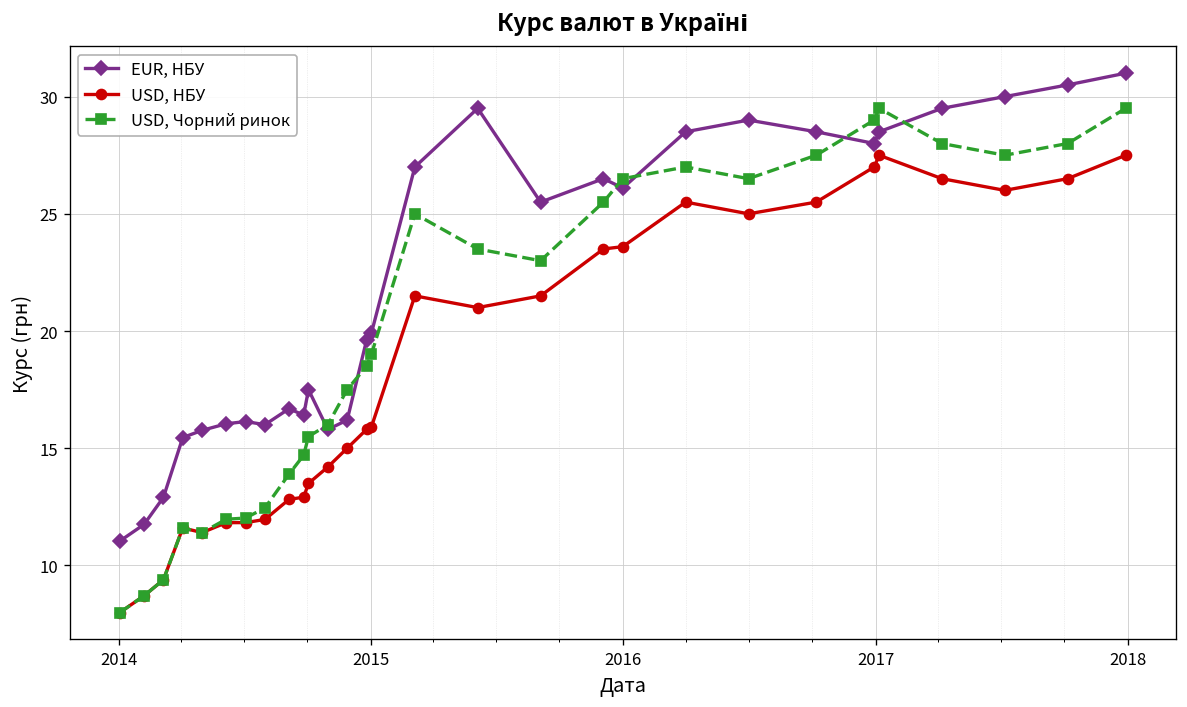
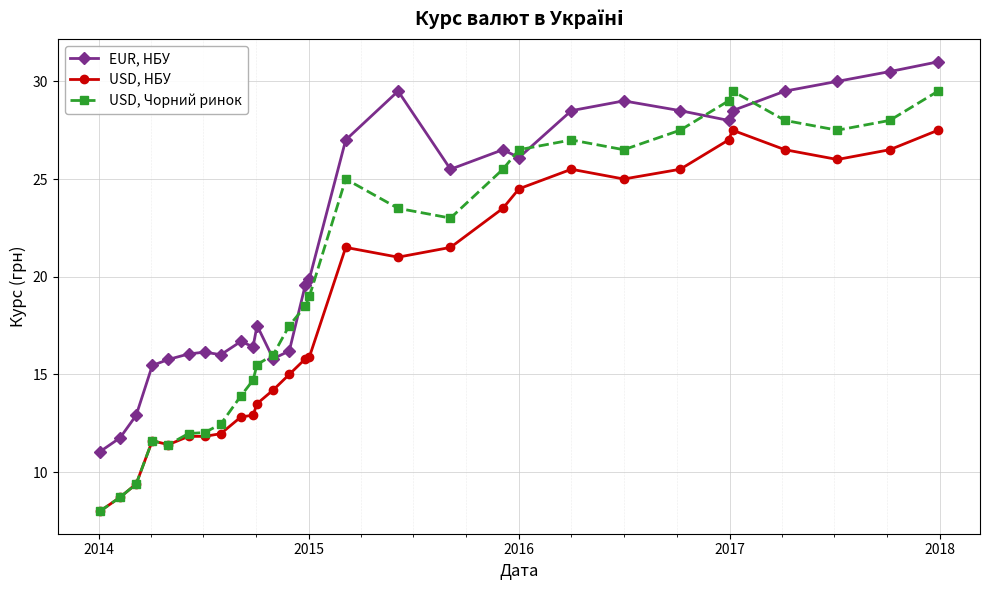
USD, НБУ, 2016: 23.6 -> 24.5
